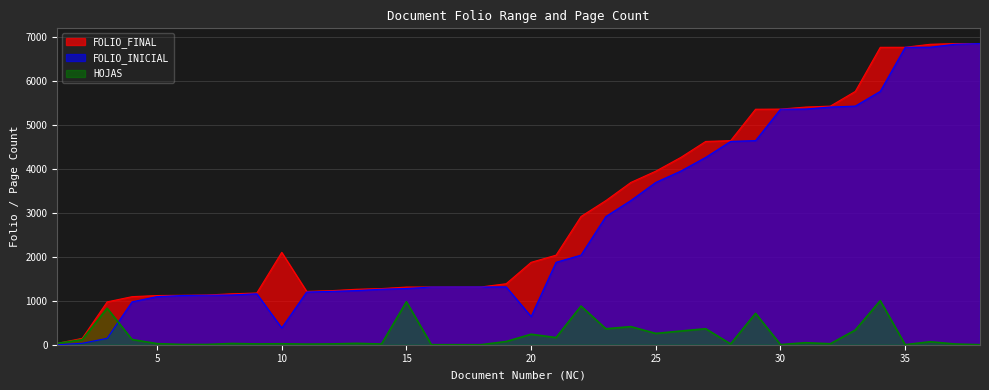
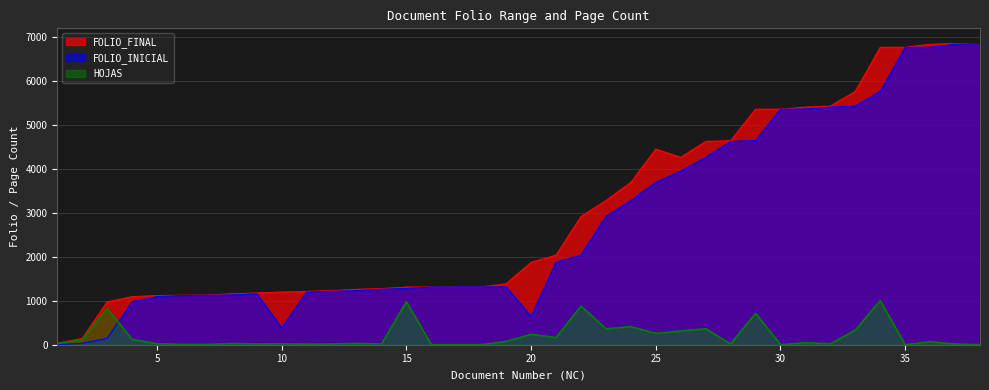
FOLIO_FINAL, 10: 2100 -> 1200
FOLIO_FINAL, 25: 4000 -> 4500
